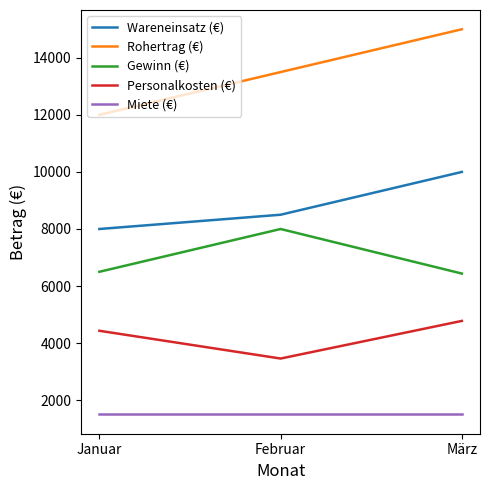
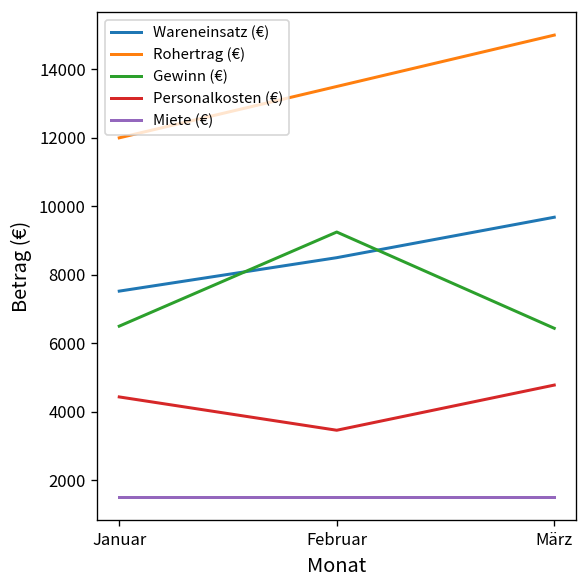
Wareneinsatz (€), Januar: 8000 -> 7500
Gewinn (€), Februar: 8000 -> 9200
Wareneinsatz (€), März: 10000 -> 9700
